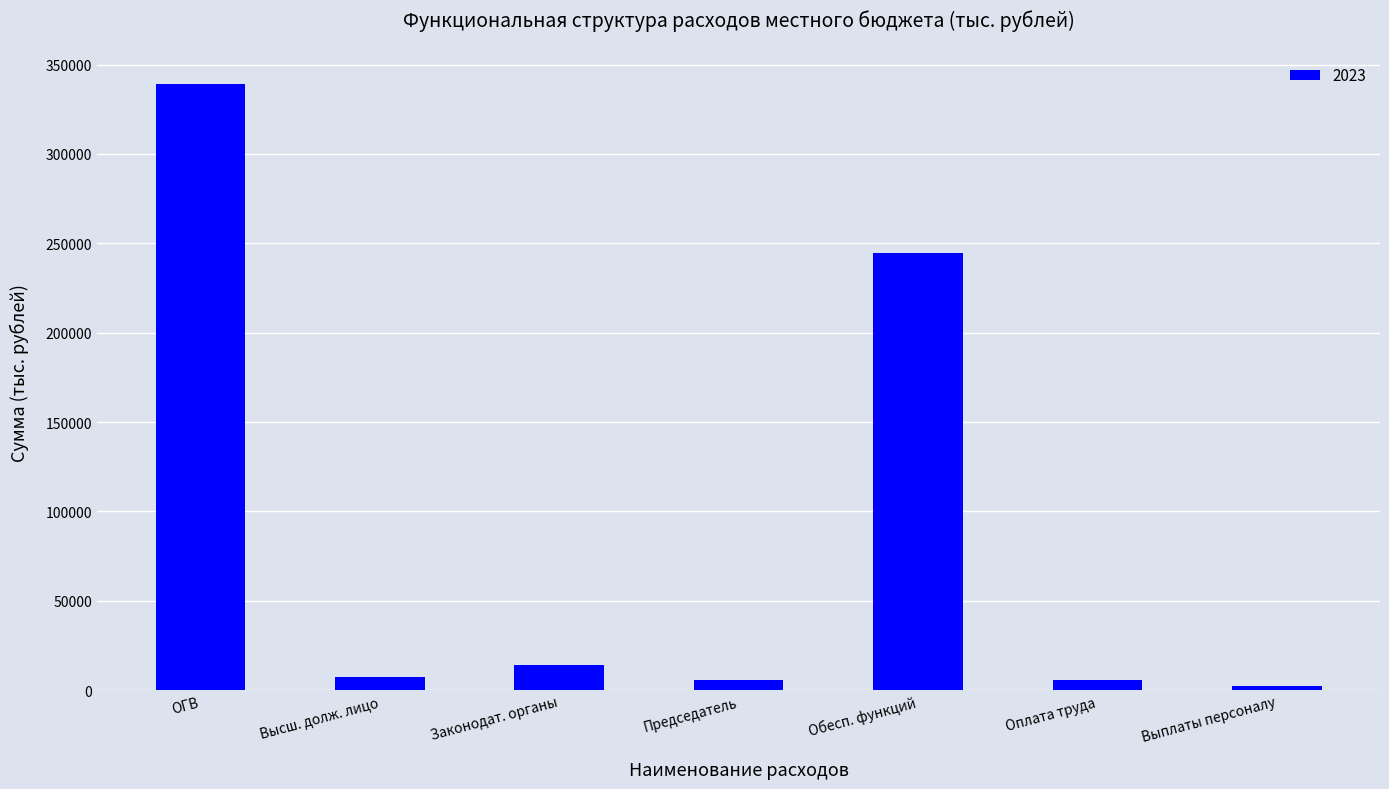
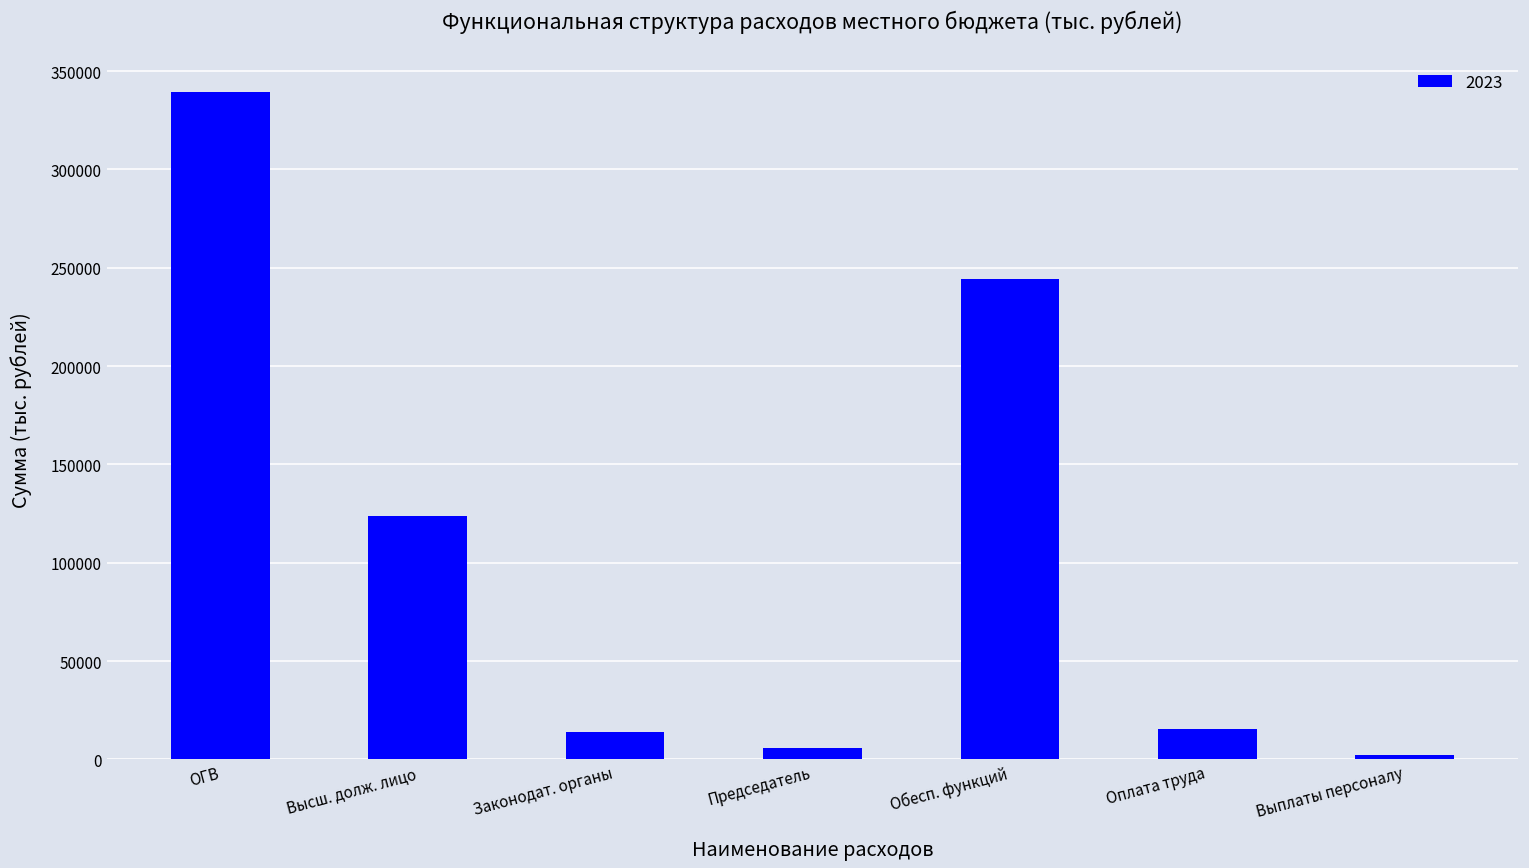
Высш. долж. лицо: 7000 -> 124000
Оплата труда: 6000 -> 15000
